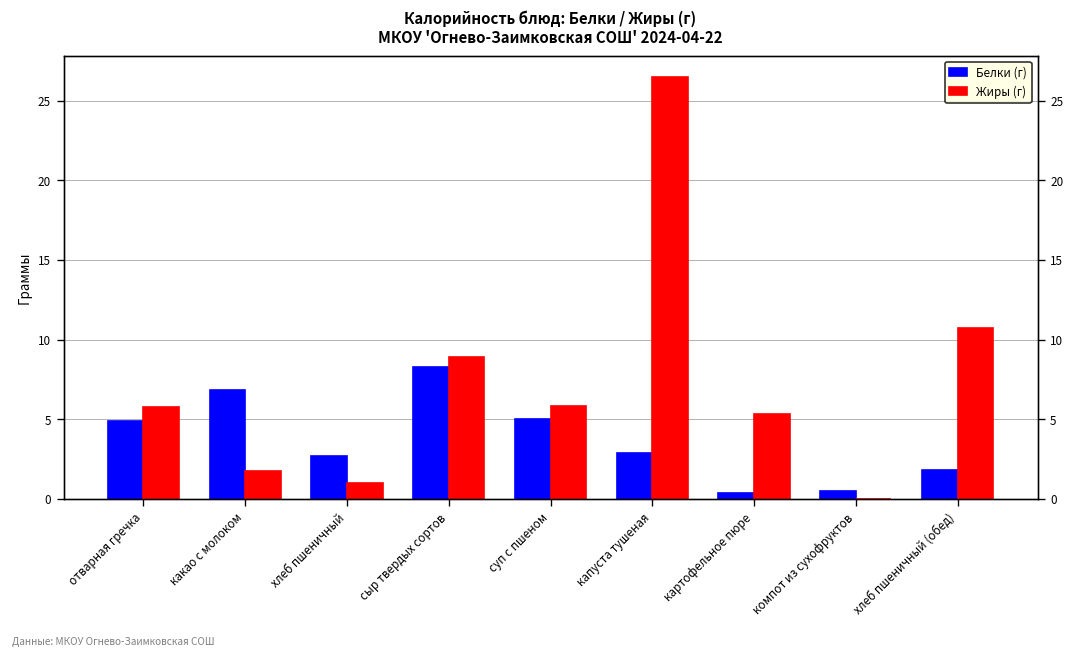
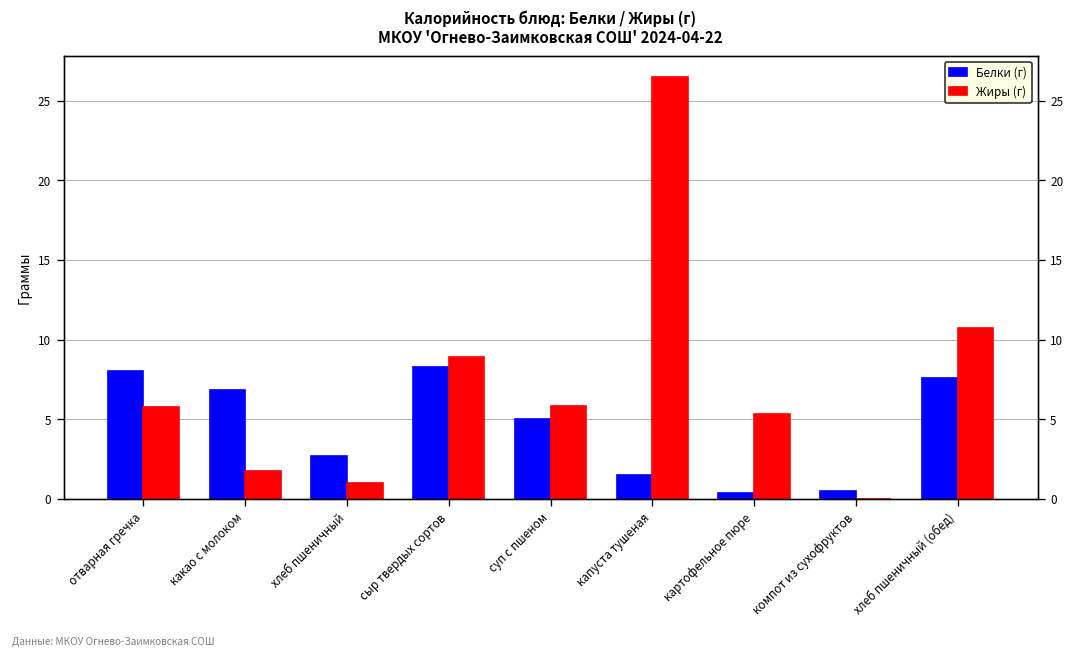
Белки (г), отварная гречка: 4.9 -> 8.0
Белки (г), капуста тушеная: 2.9 -> 1.5
Белки (г), хлеб пшеничный (обед): 1.8 -> 7.6
